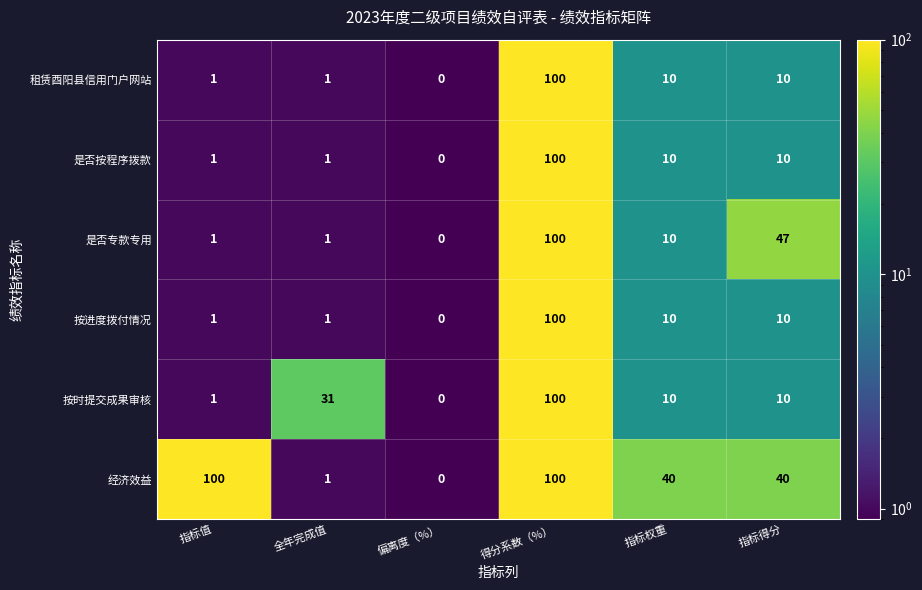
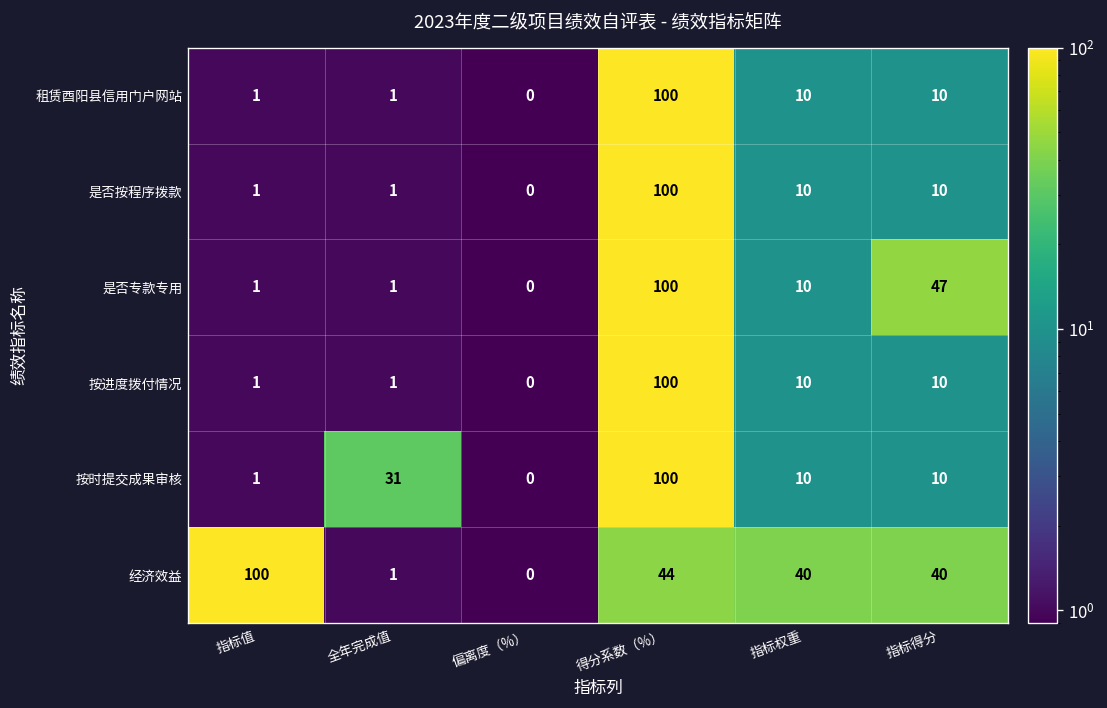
经济效益, 得分系数（%）: 100 -> 44
